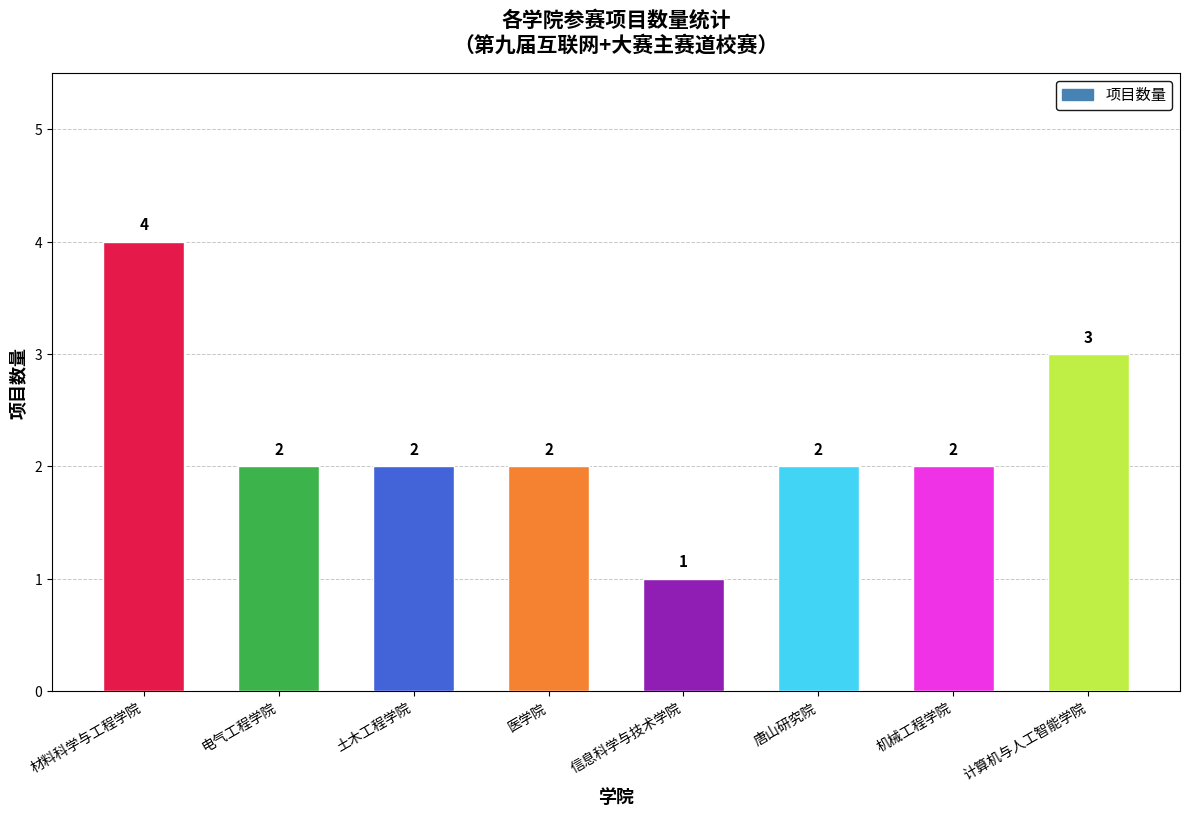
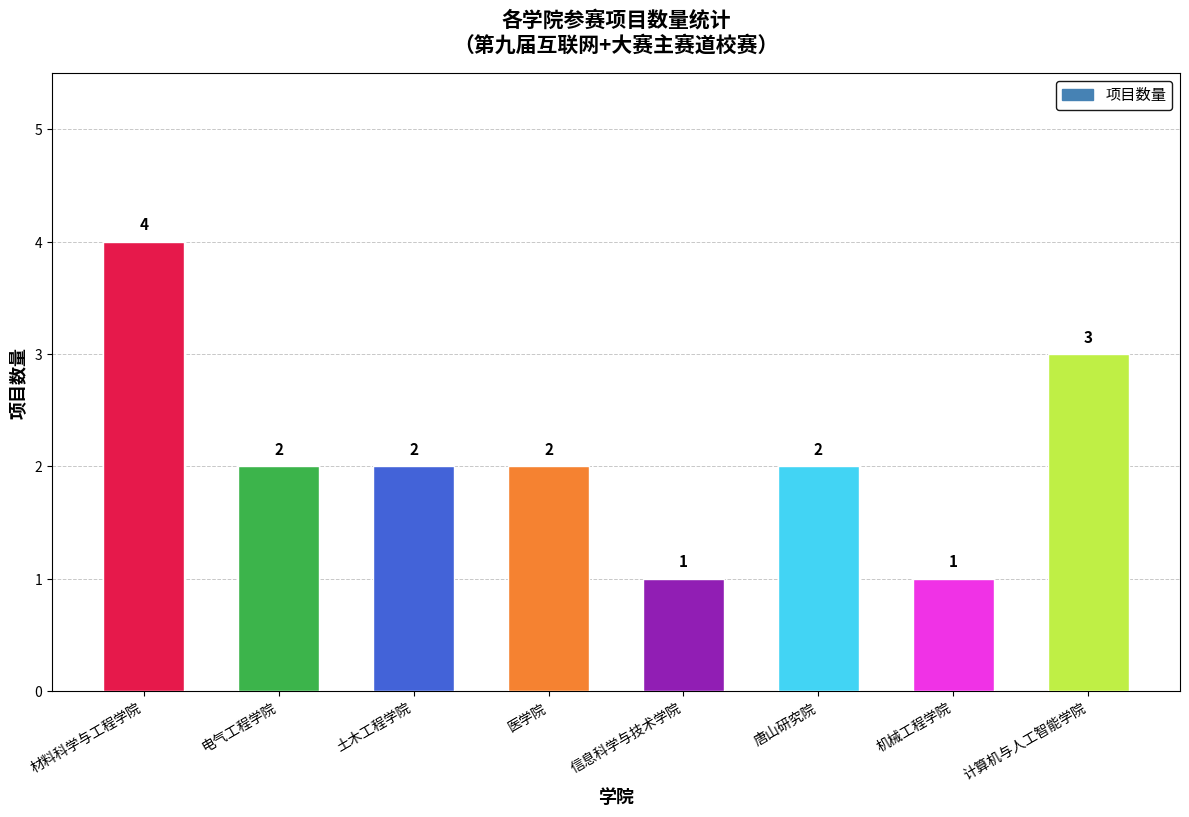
机械工程学院: 2 -> 1
